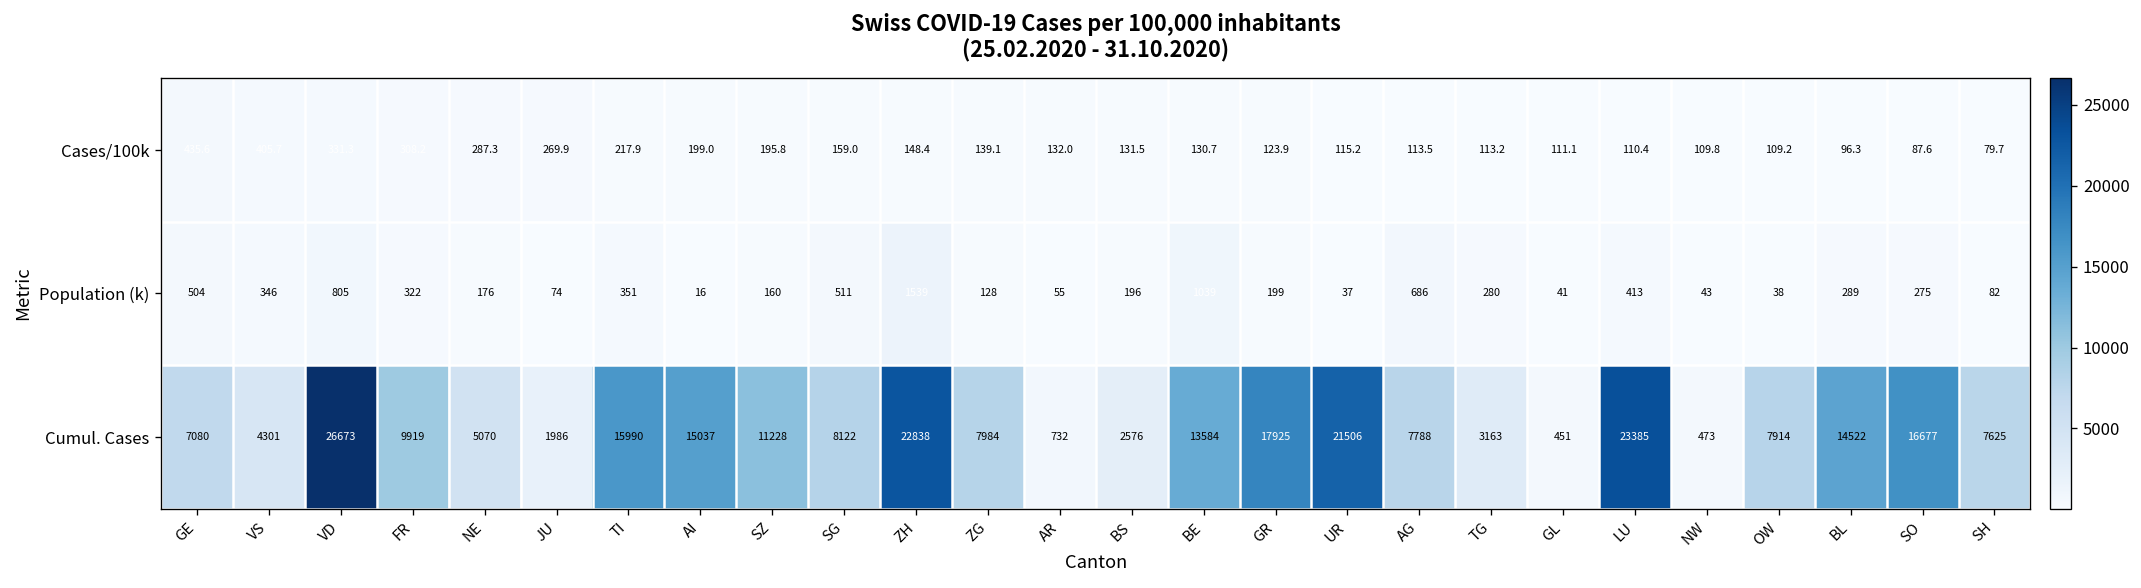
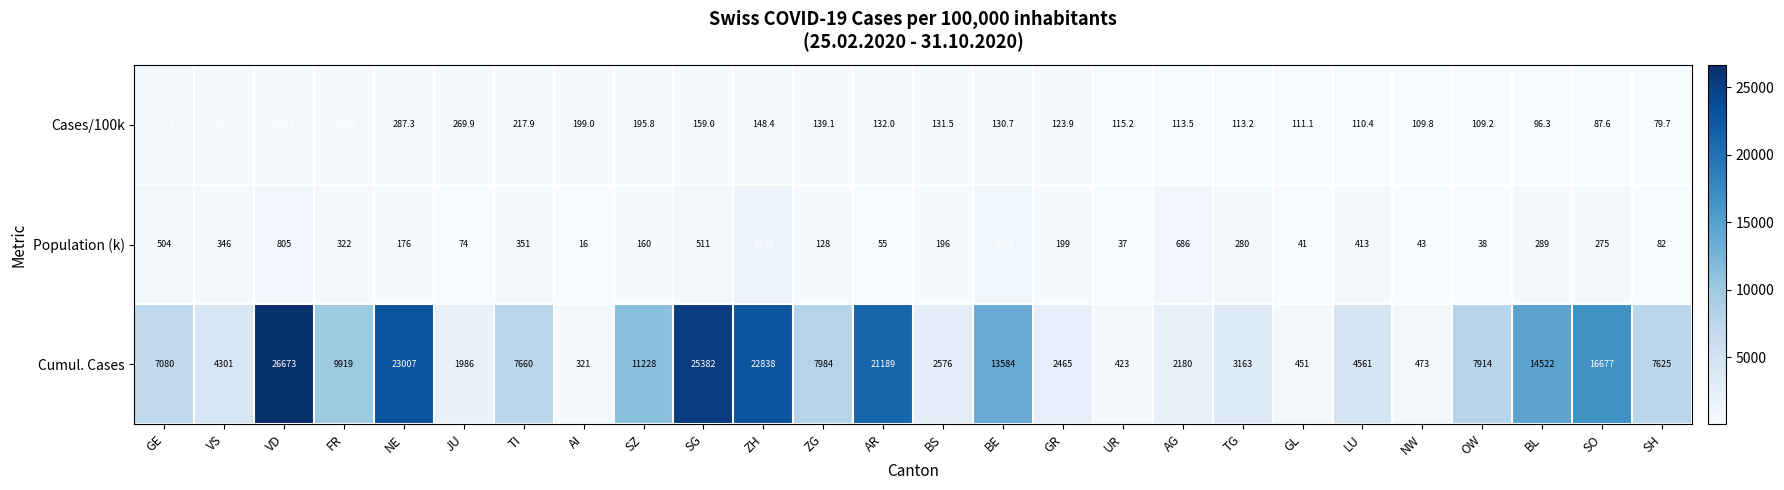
Cumul. Cases, NE: 5070 -> 23007
Cumul. Cases, TI: 15990 -> 7660
Cumul. Cases, AI: 15037 -> 321
Cumul. Cases, SG: 8122 -> 25382
Cumul. Cases, AR: 732 -> 21189
Cumul. Cases, GR: 17925 -> 2465
Cumul. Cases, UR: 21506 -> 423
Cumul. Cases, AG: 7788 -> 2180
Cumul. Cases, LU: 23385 -> 4561
